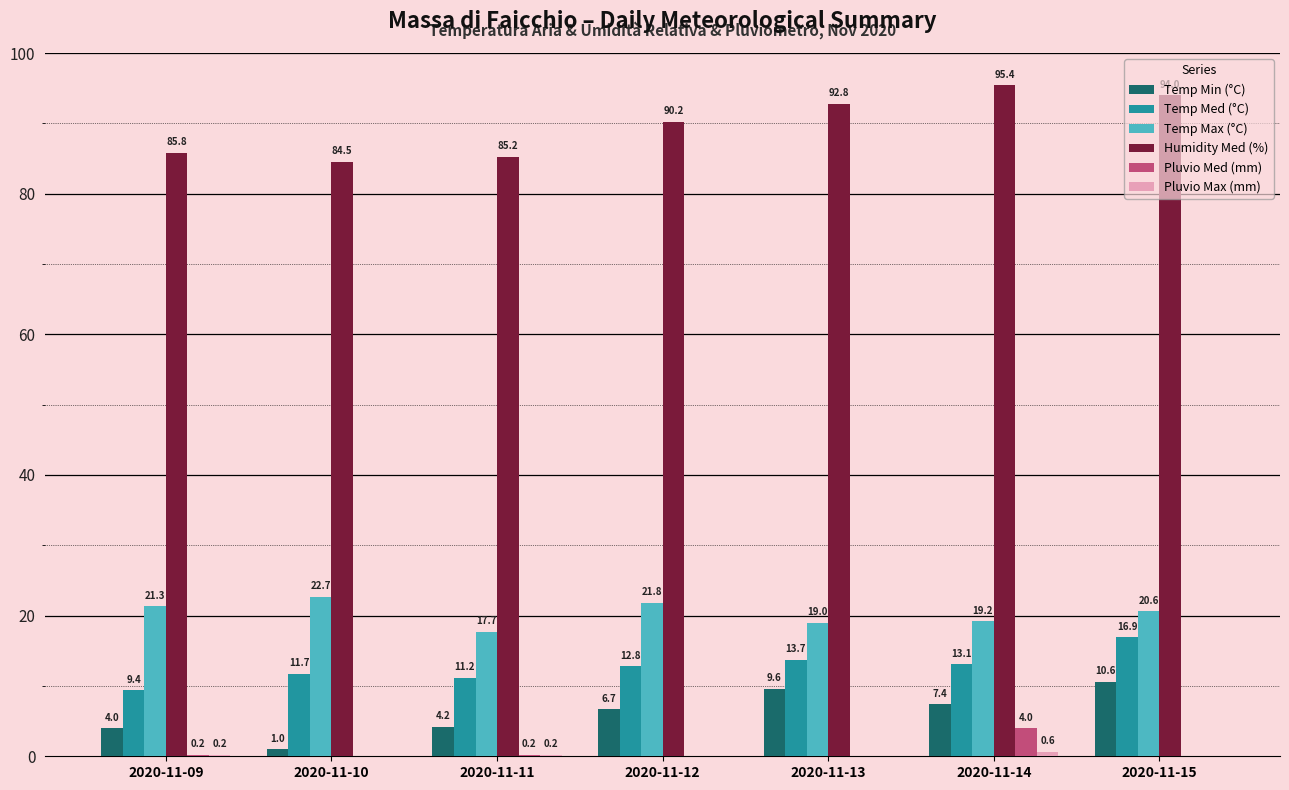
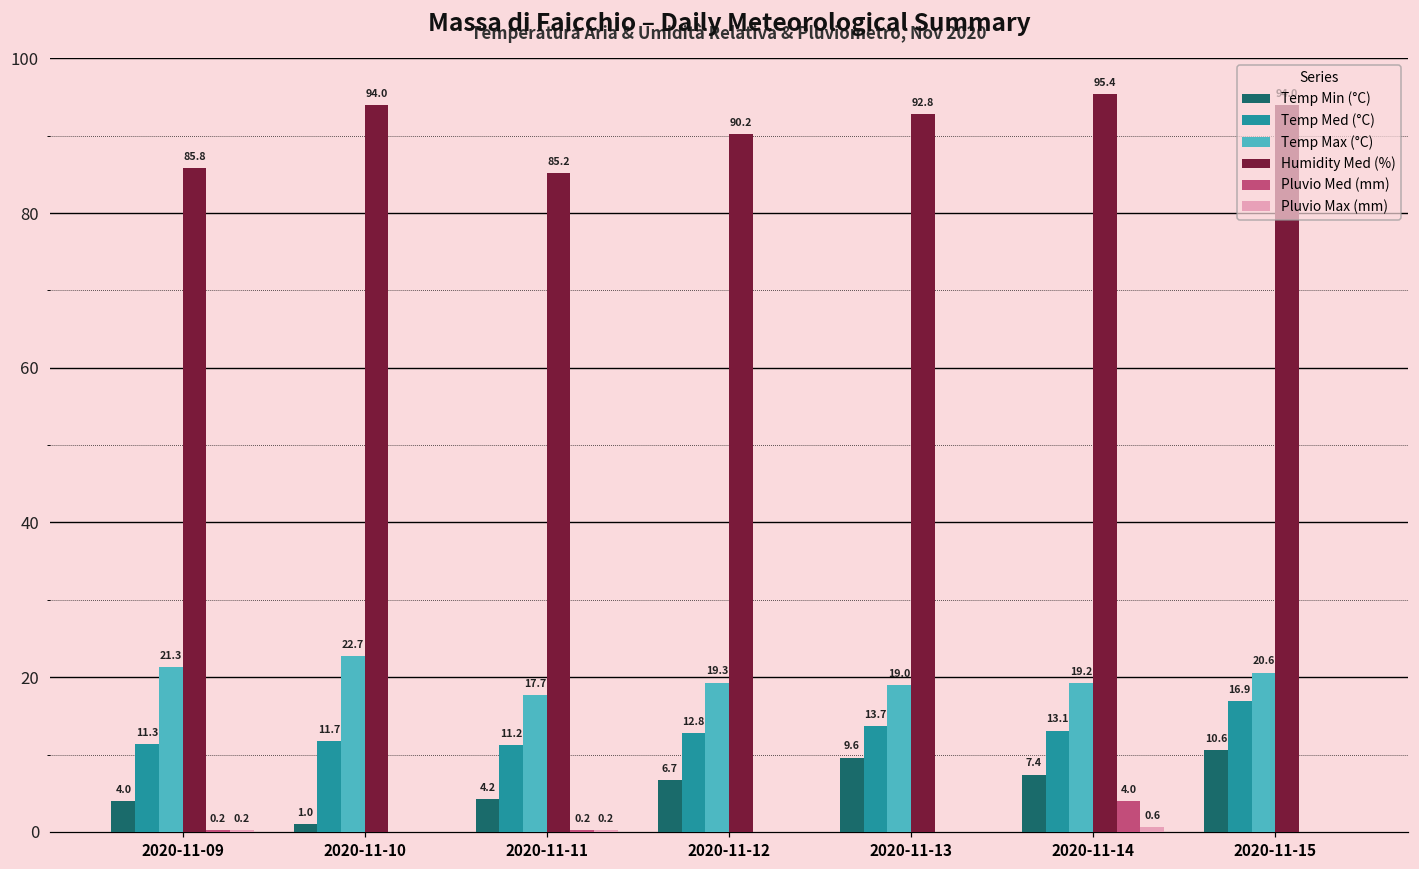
Temp Med (°C), 2020-11-09: 9.4 -> 11.3
Humidity Med (%), 2020-11-10: 84.5 -> 94.0
Temp Max (°C), 2020-11-12: 21.8 -> 19.3
